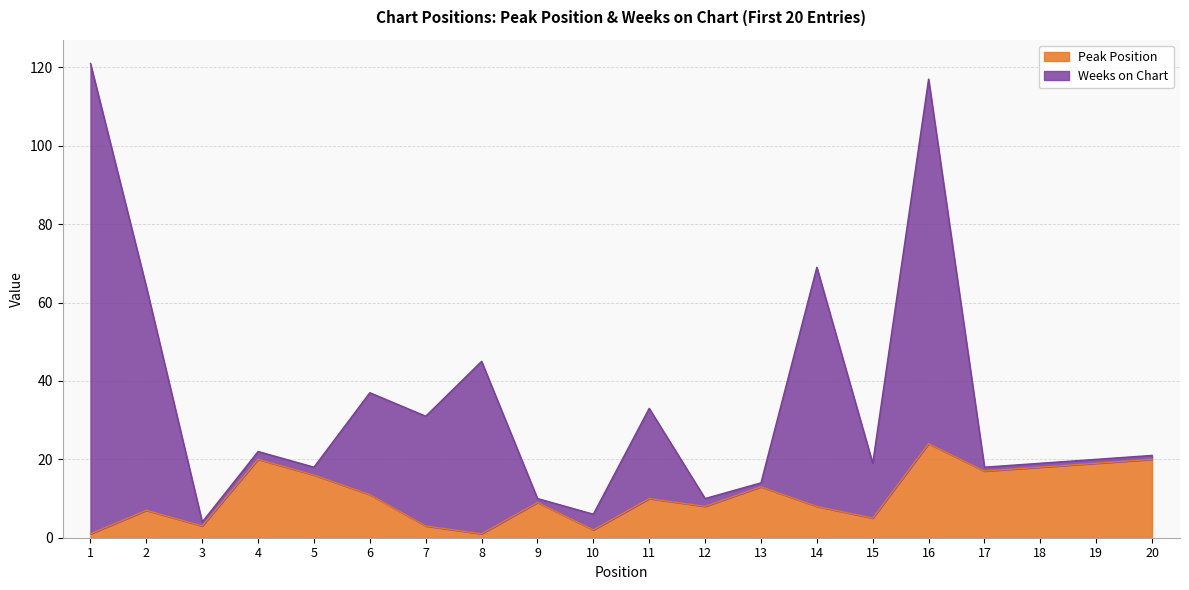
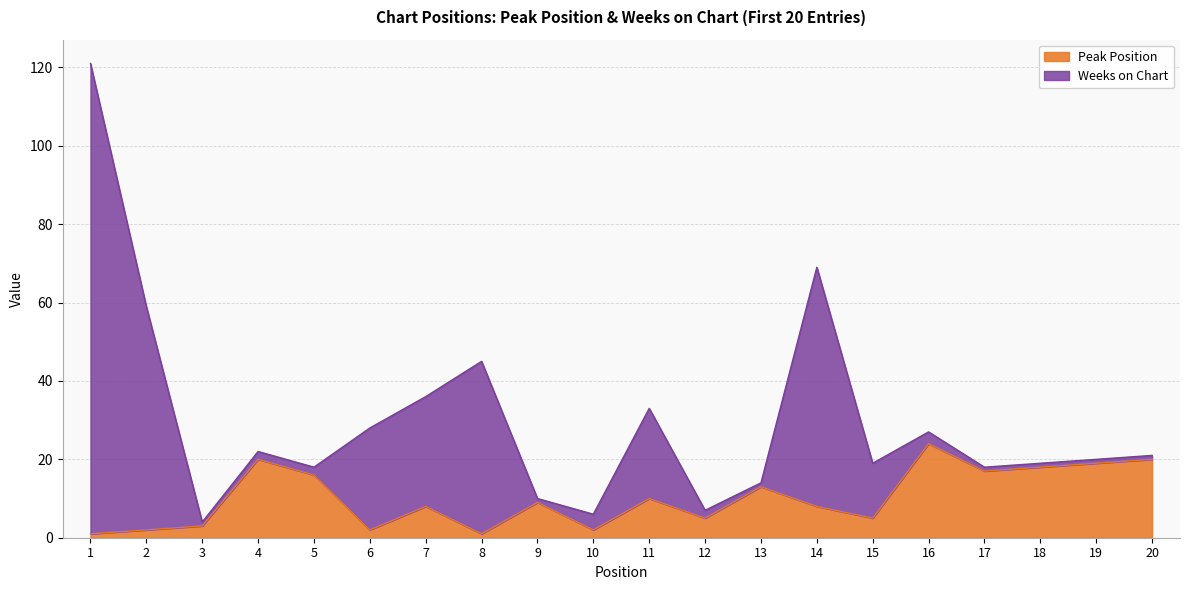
Peak Position, 2: 7 -> 2
Peak Position, 6: 11 -> 2
Peak Position, 7: 3 -> 8
Peak Position, 12: 8 -> 5
Weeks on Chart, 16: 93 -> 3
